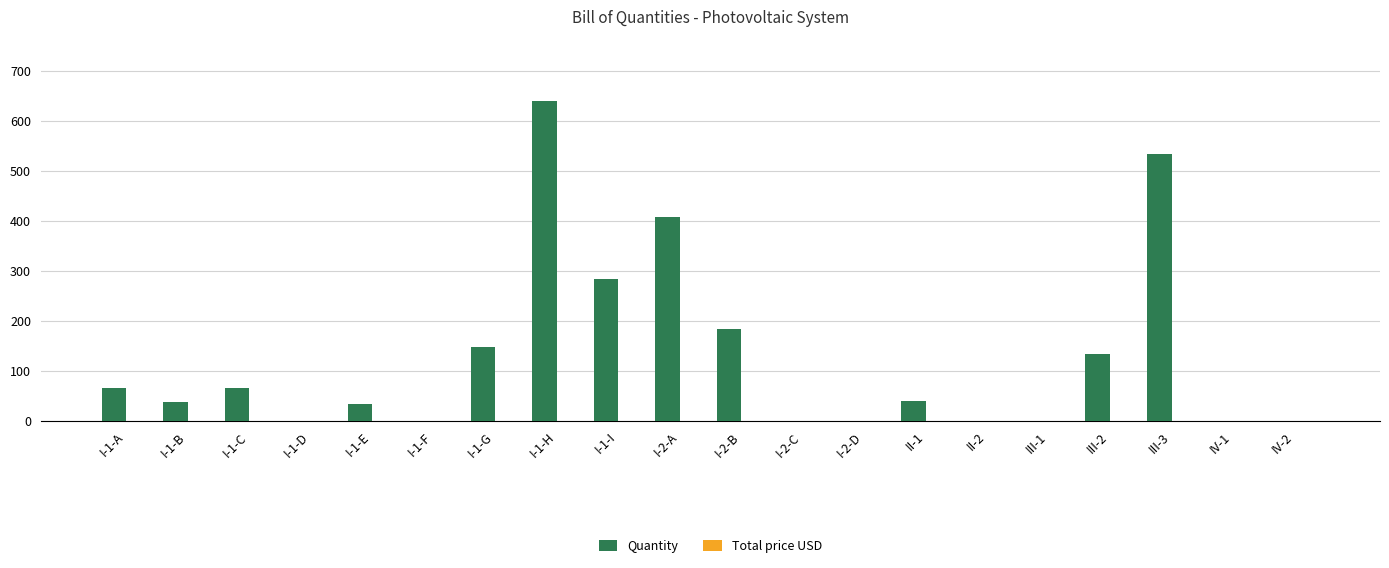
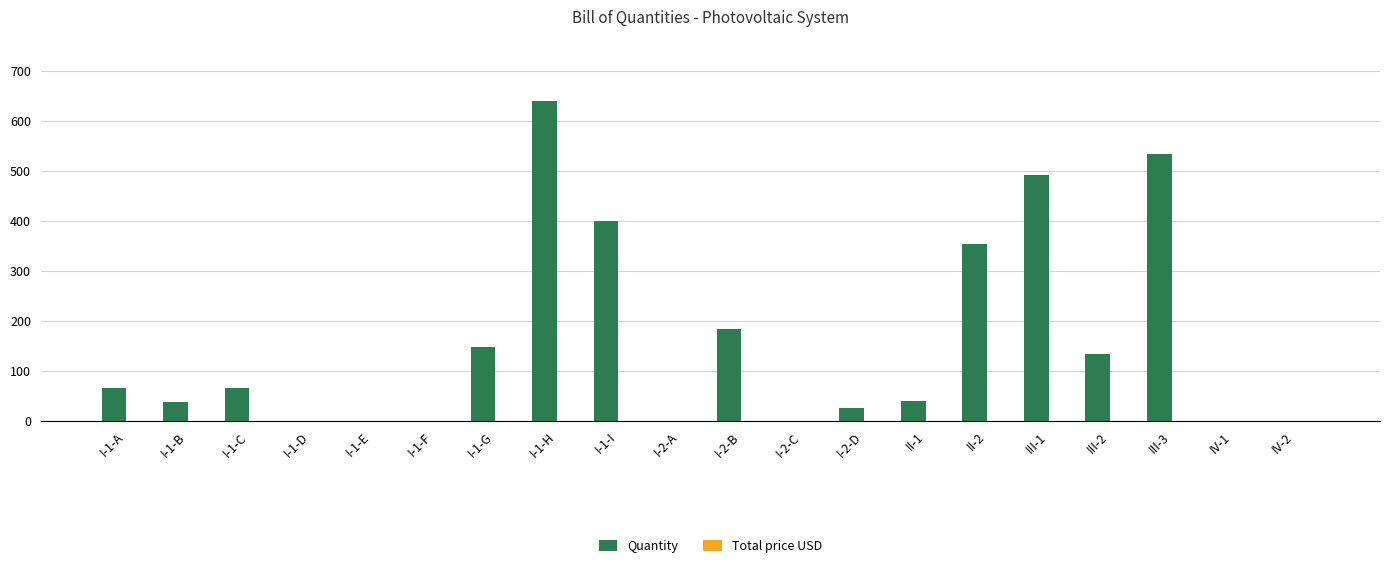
Quantity, I-1-E: 40 -> 0
Quantity, I-1-I: 280 -> 400
Quantity, I-2-A: 410 -> 0
Quantity, I-2-D: 0 -> 30
Quantity, II-2: 0 -> 350
Quantity, III-1: 0 -> 490
